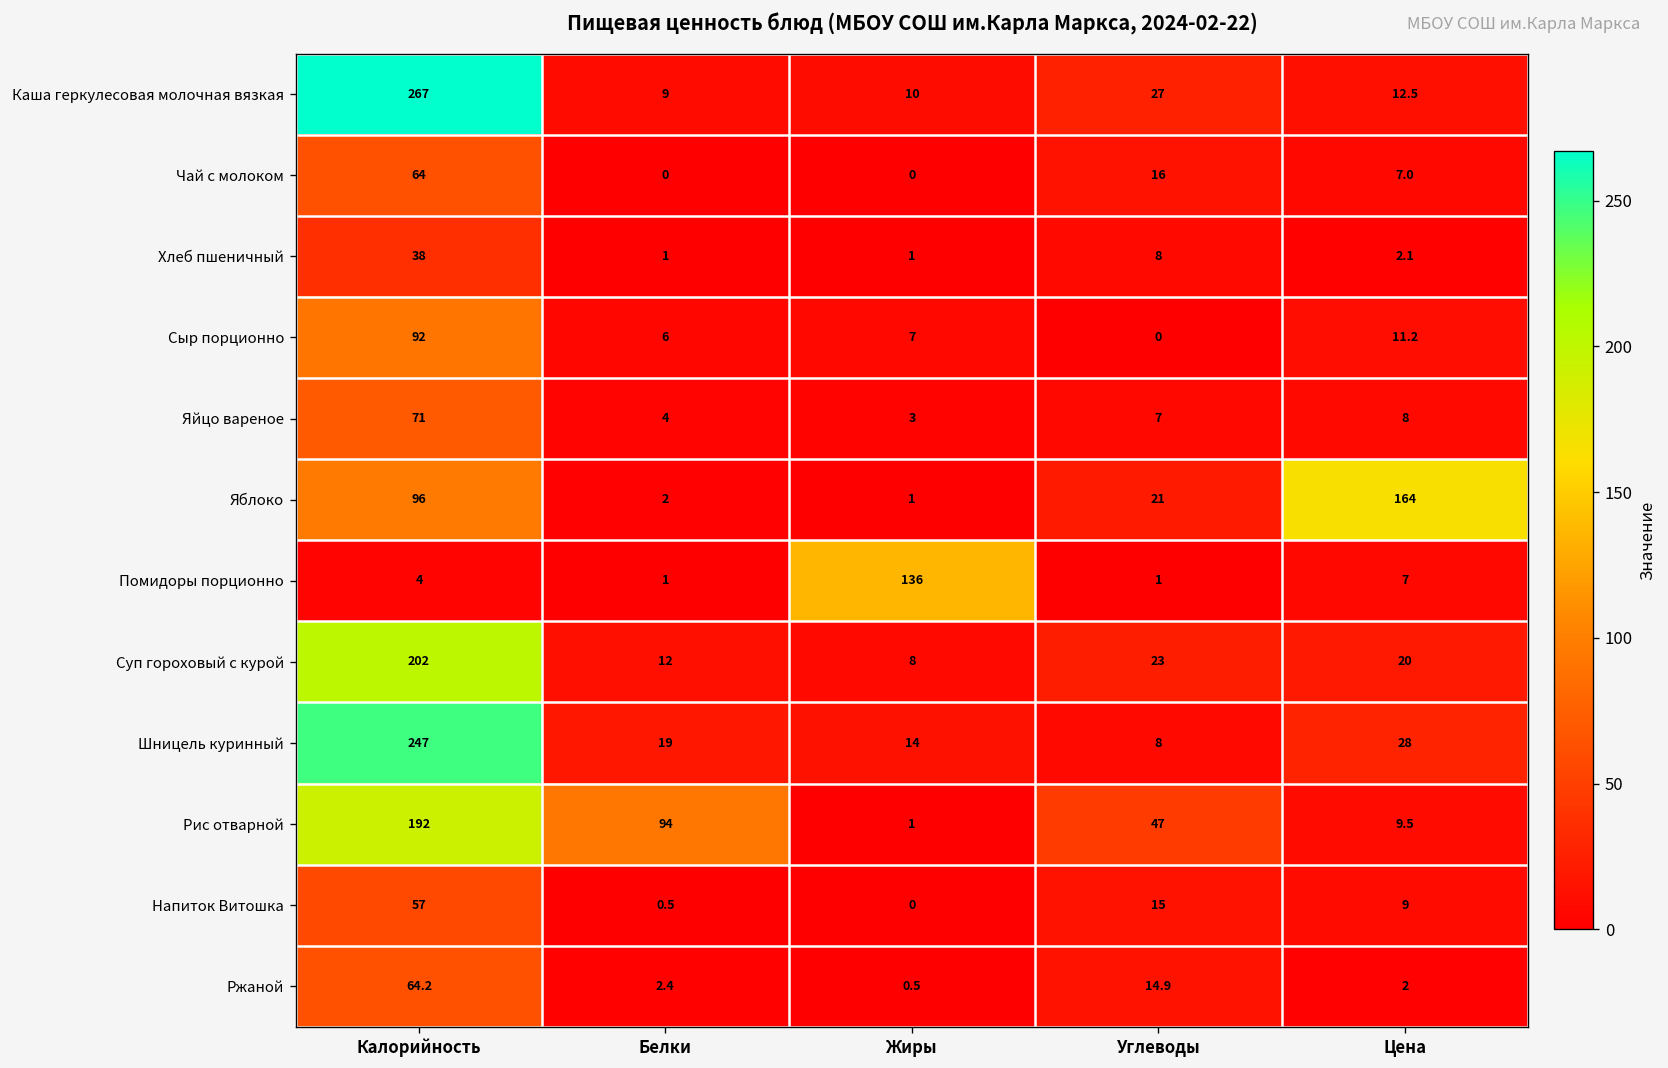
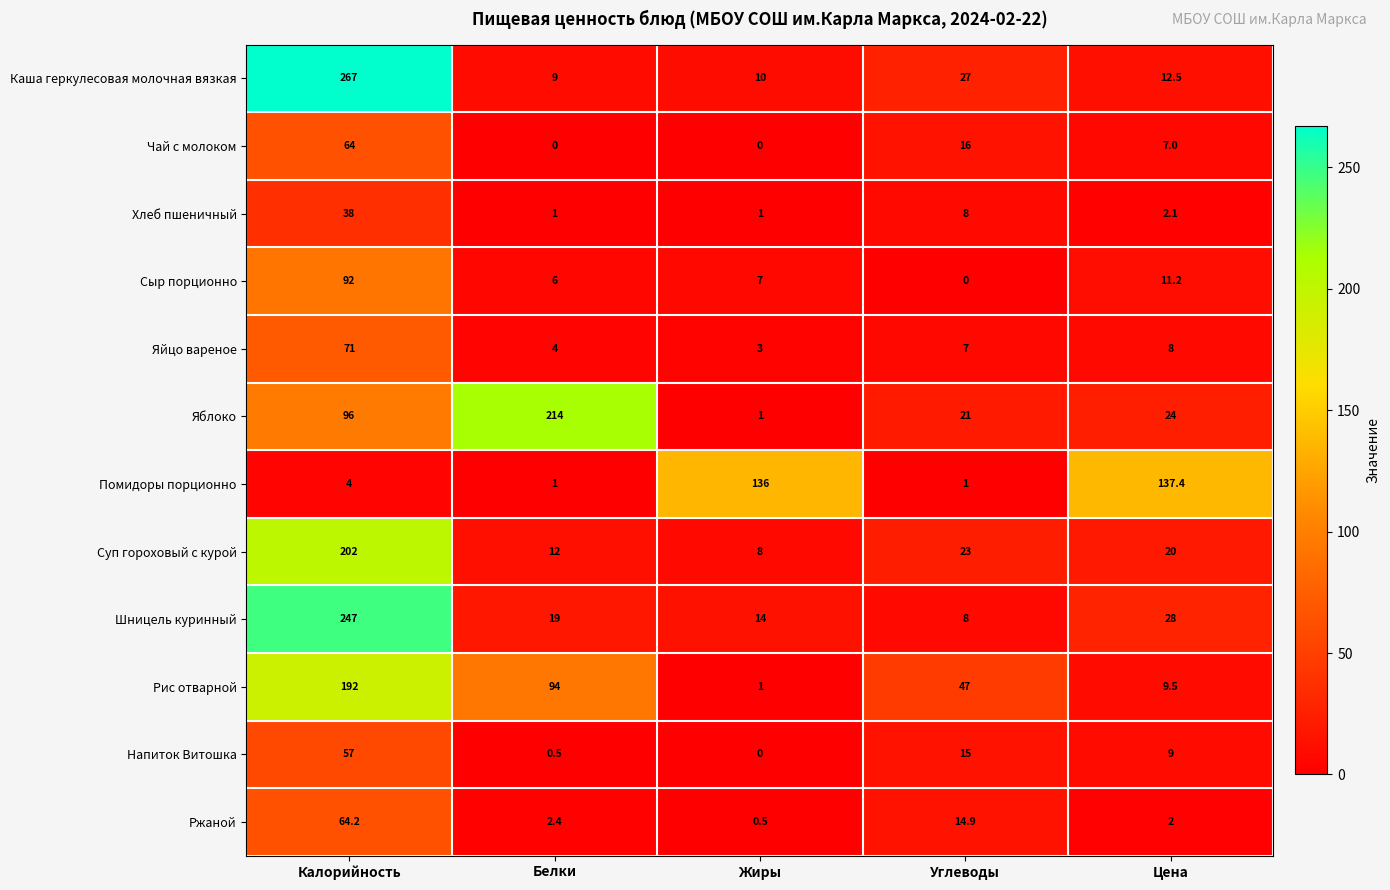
Яблоко, Белки: 2 -> 214
Яблоко, Цена: 164 -> 24
Помидоры порционно, Цена: 7 -> 137.4
